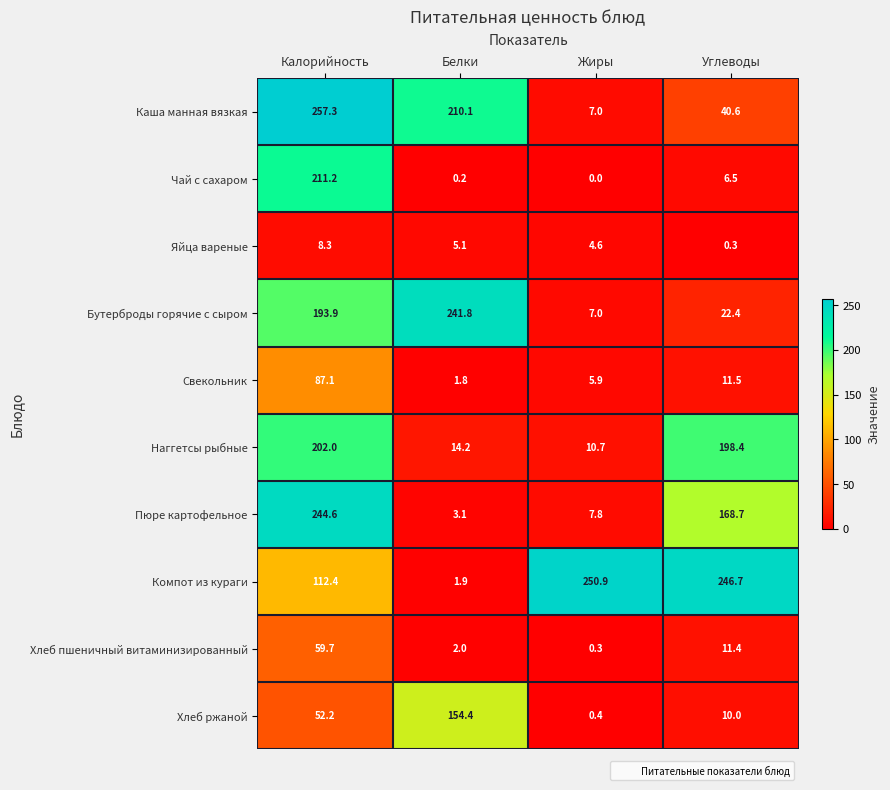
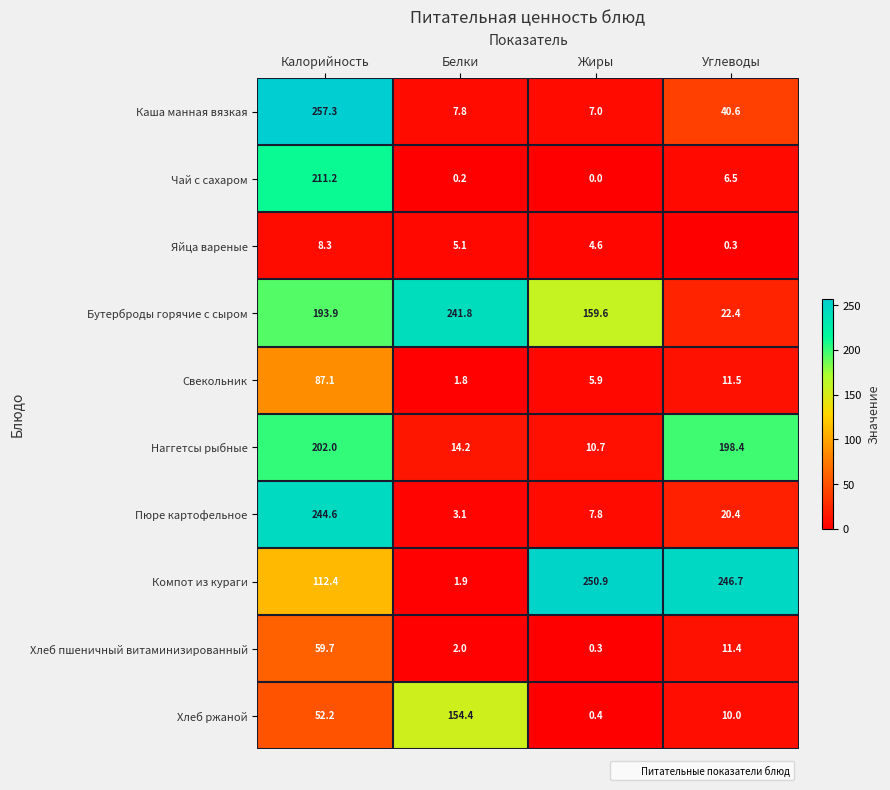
Каша манная вязкая, Белки: 210.1 -> 7.8
Бутерброды горячие с сыром, Жиры: 7.0 -> 159.6
Пюре картофельное, Углеводы: 168.7 -> 20.4
